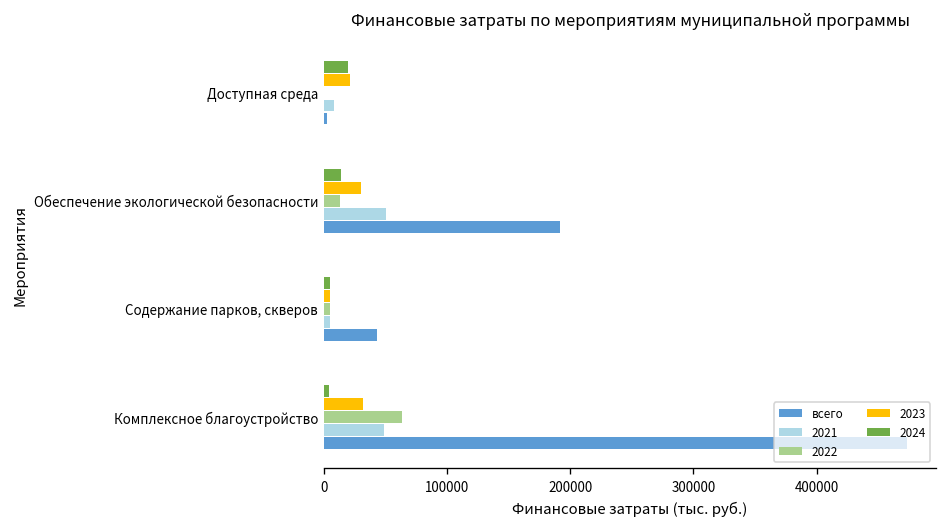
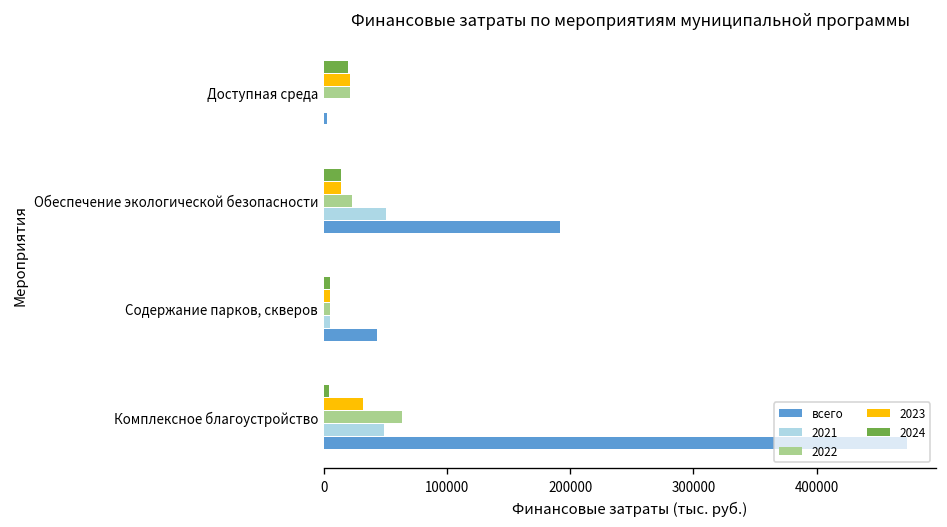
2022, Доступная среда: 0 -> 21000
2021, Доступная среда: 8000 -> 0
2023, Обеспечение экологической безопасности: 30000 -> 13000
2022, Обеспечение экологической безопасности: 13000 -> 22000
